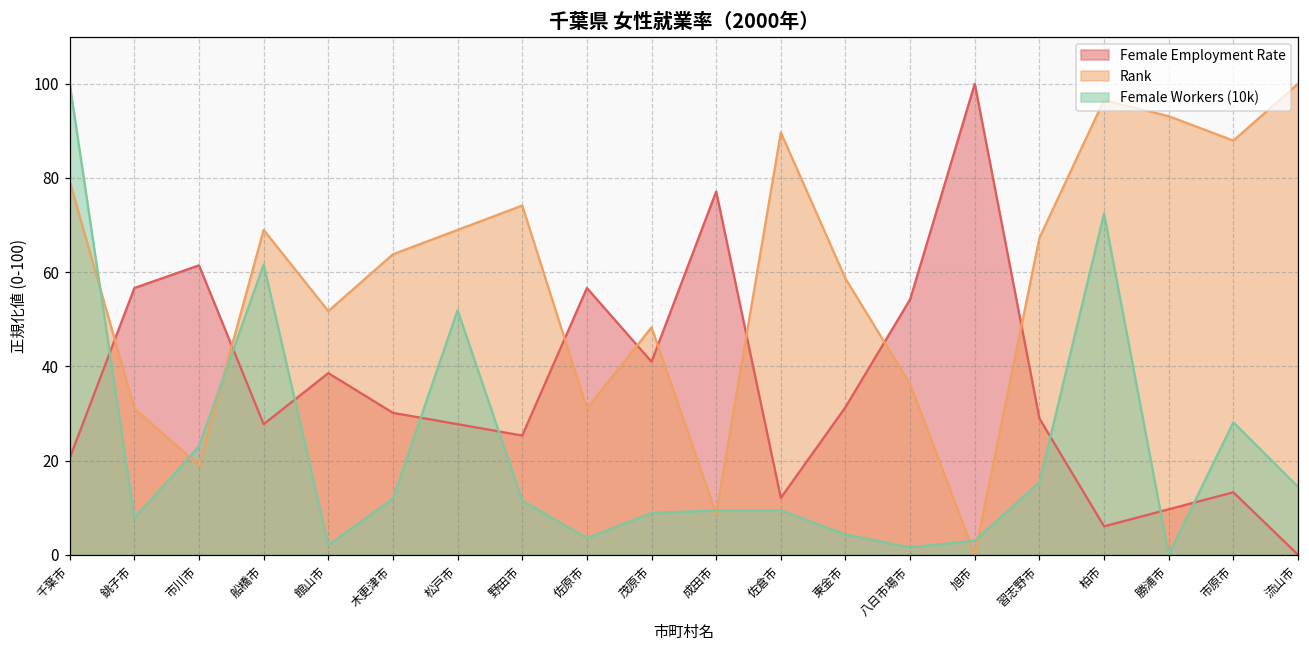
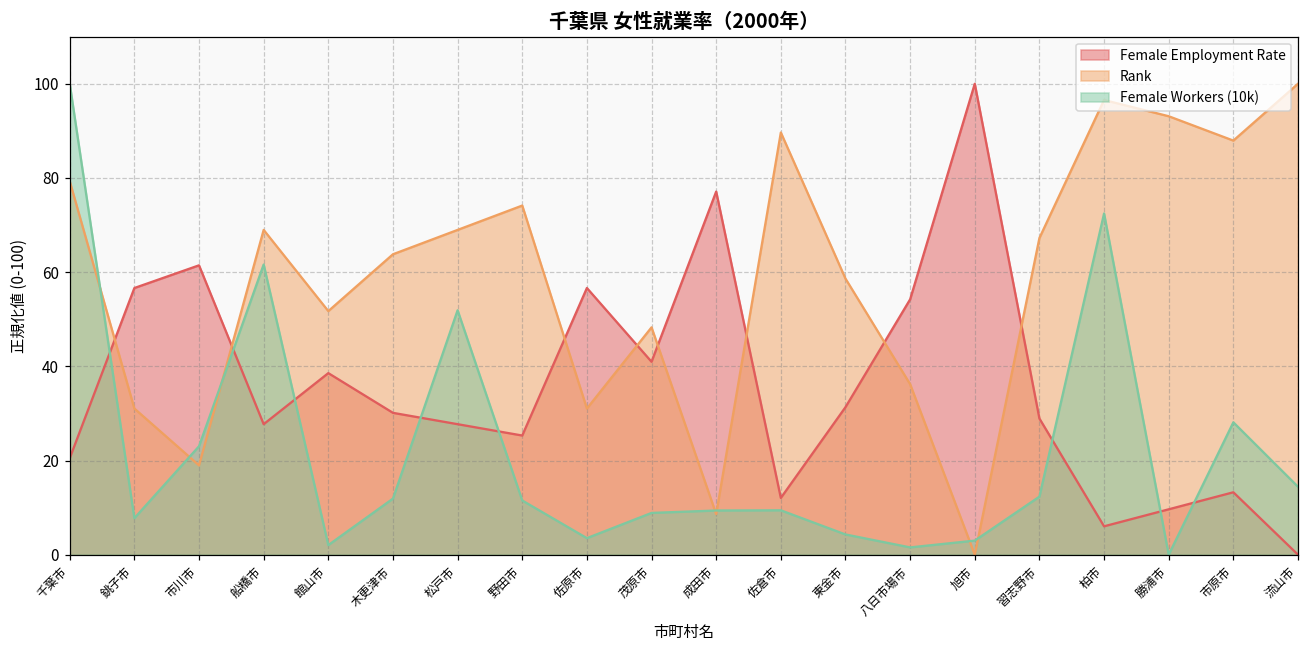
Female Workers (10k), 習志野市: 15 -> 12
